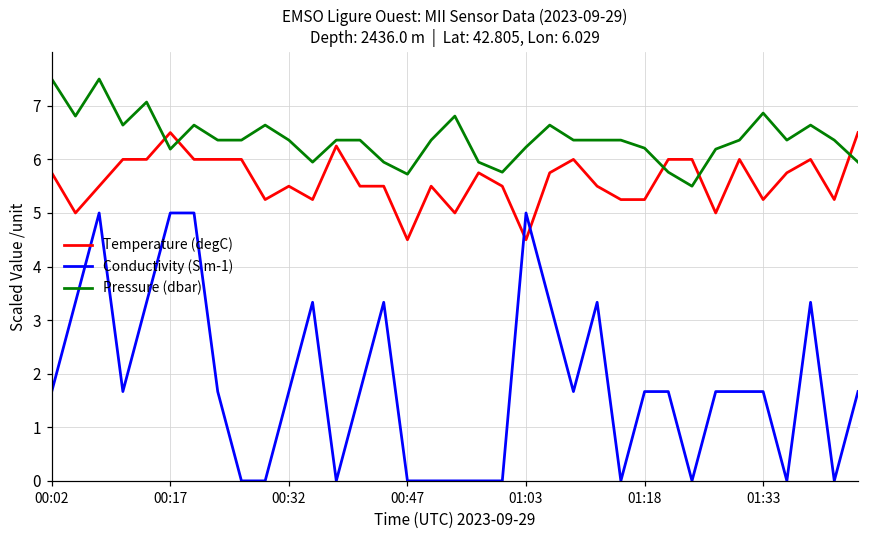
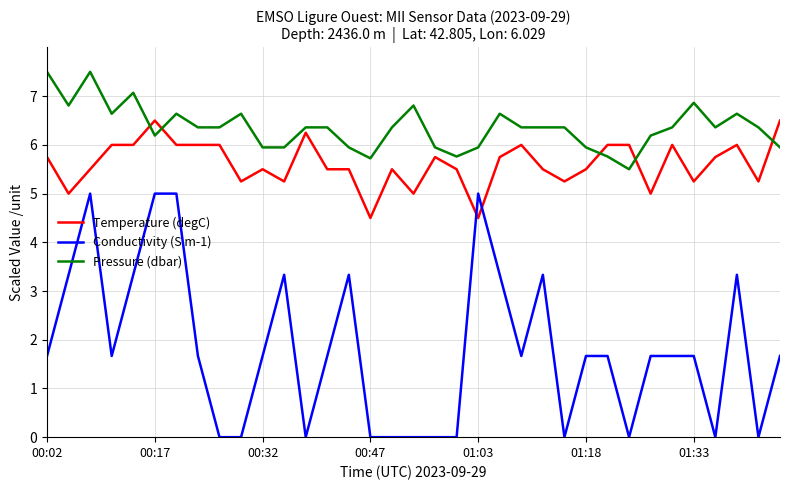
Pressure (dbar), 00:32: 6.4 -> 5.9
Pressure (dbar), 01:03: 6.2 -> 5.9
Temperature (degC), 01:18: 5.2 -> 5.5
Pressure (dbar), 01:18: 6.2 -> 5.9
